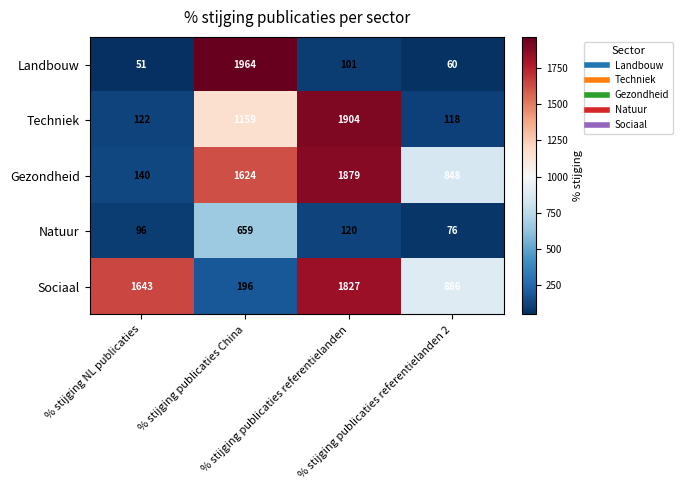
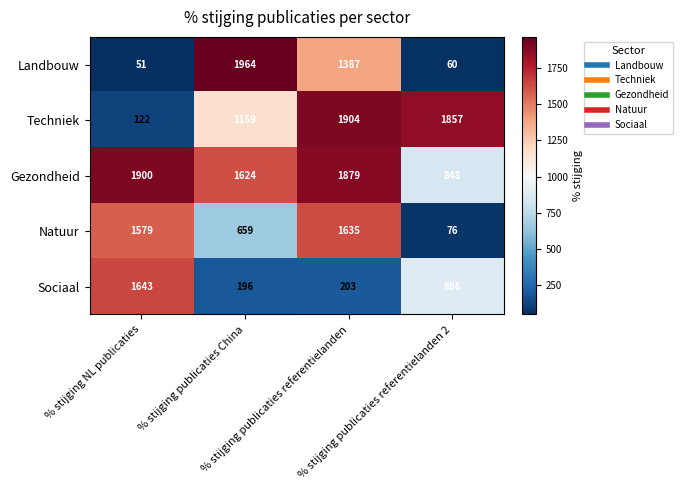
Landbouw, % stijging publicaties referentielanden: 101 -> 1387
Techniek, % stijging publicaties referentielanden 2: 118 -> 1857
Gezondheid, % stijging NL publicaties: 140 -> 1900
Natuur, % stijging NL publicaties: 96 -> 1579
Natuur, % stijging publicaties referentielanden: 120 -> 1635
Sociaal, % stijging publicaties referentielanden: 1827 -> 203
